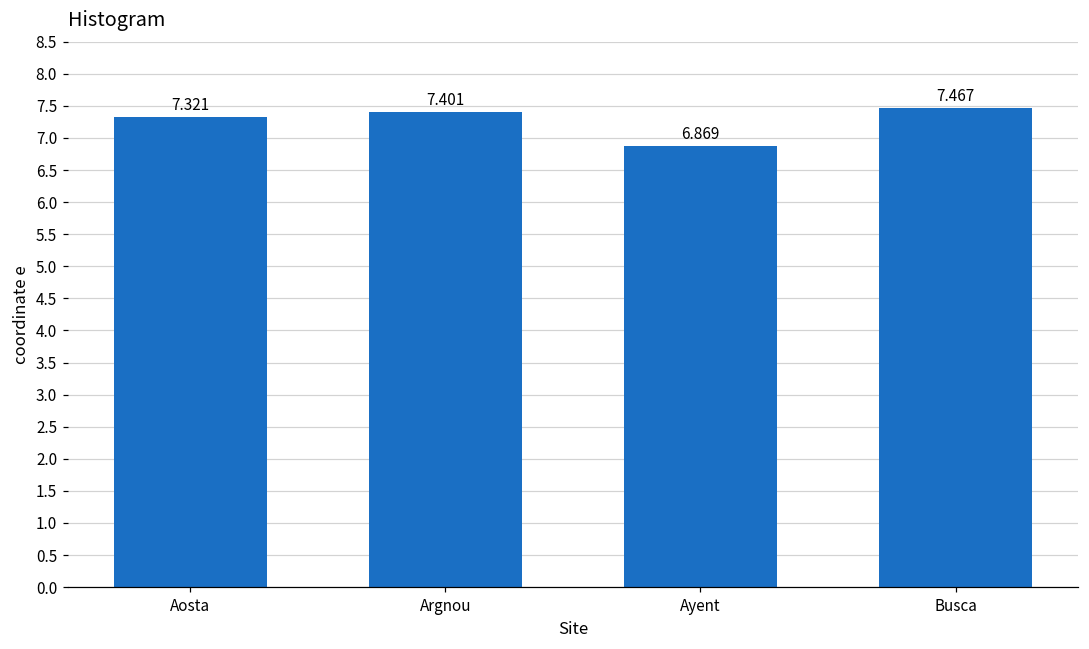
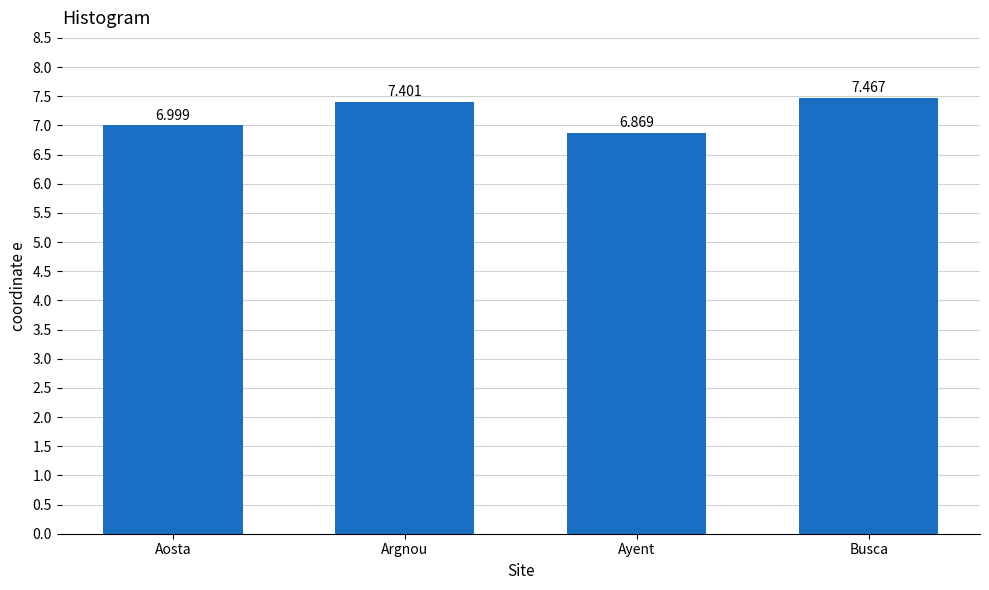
Aosta: 7.321 -> 6.999
